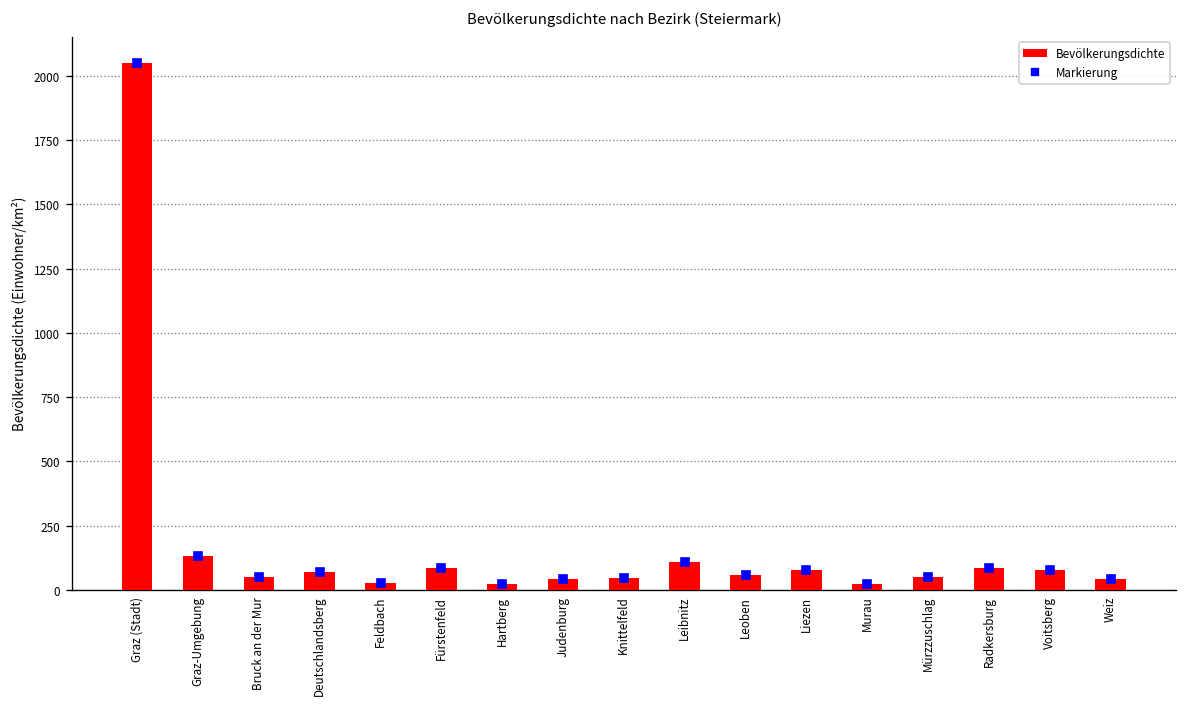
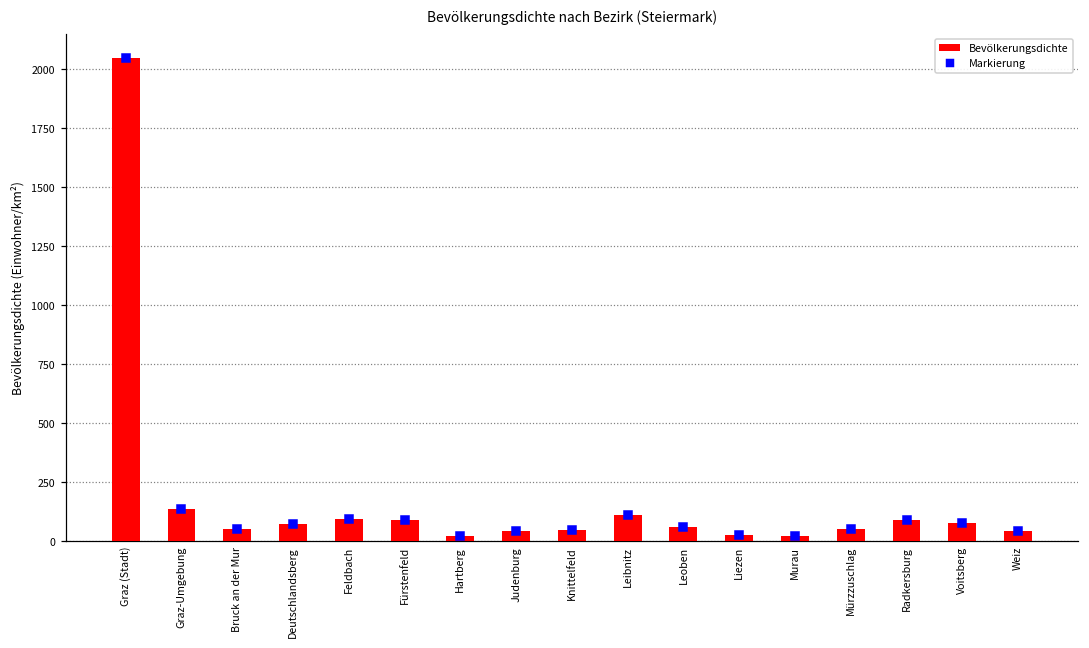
Bevölkerungsdichte, Feldbach: 30 -> 90
Bevölkerungsdichte, Liezen: 80 -> 20
